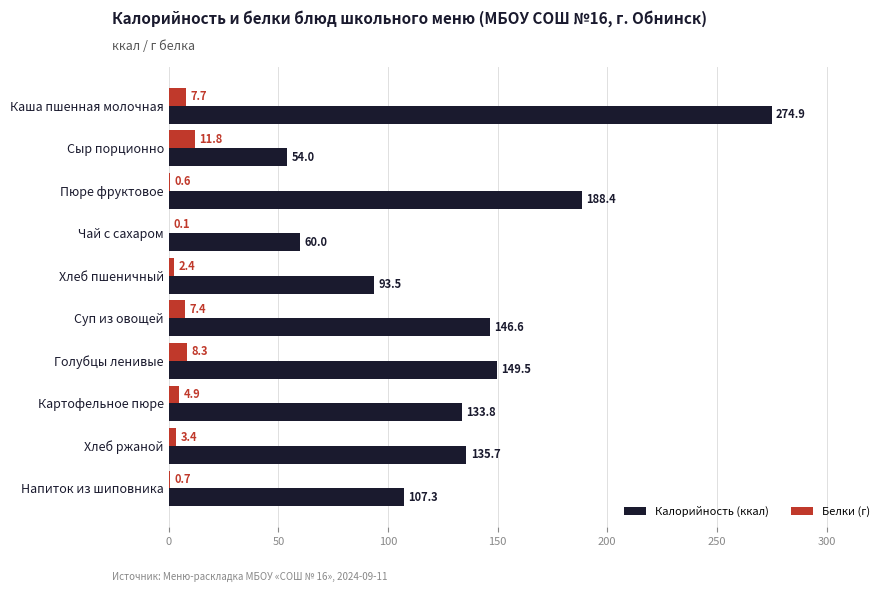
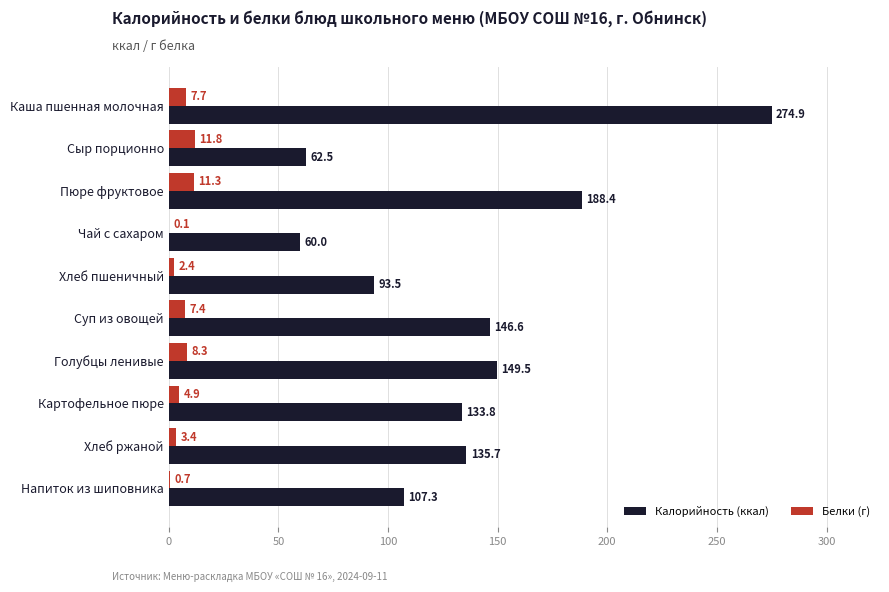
Калорийность (ккал), Сыр порционно: 54.0 -> 62.5
Белки (г), Пюре фруктовое: 0.6 -> 11.3
